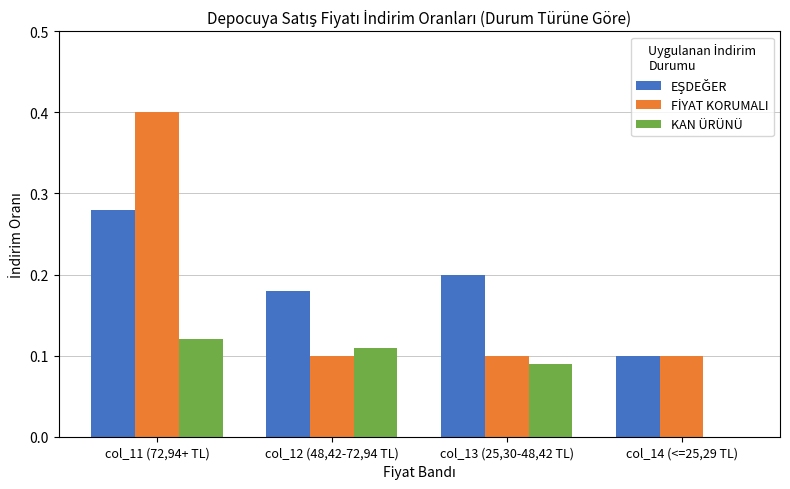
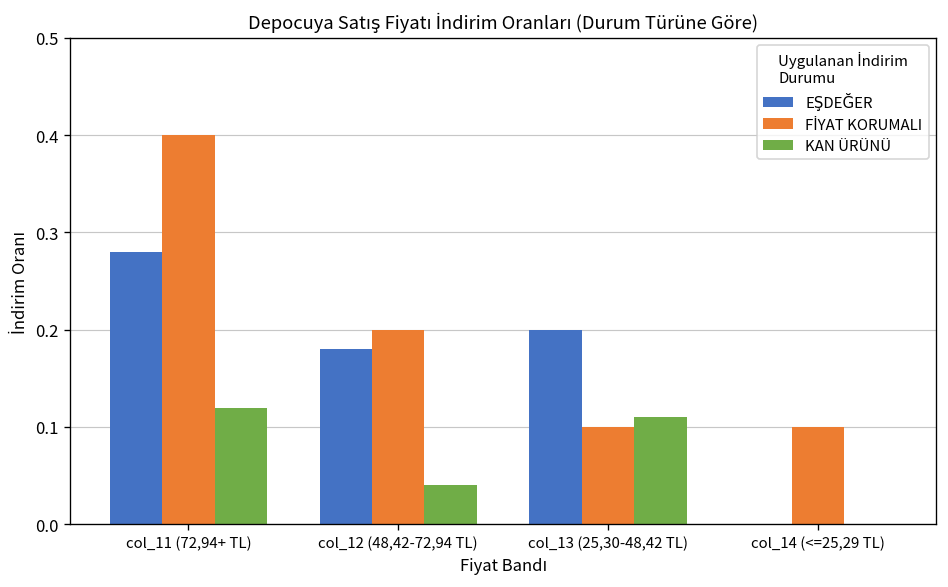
FİYAT KORUMALI, col_12 (48,42-72,94 TL): 0.1 -> 0.2
KAN ÜRÜNÜ, col_12 (48,42-72,94 TL): 0.11 -> 0.04
KAN ÜRÜNÜ, col_13 (25,30-48,42 TL): 0.09 -> 0.11
EŞDEĞER, col_14 (<=25,29 TL): 0.1 -> 0.0
